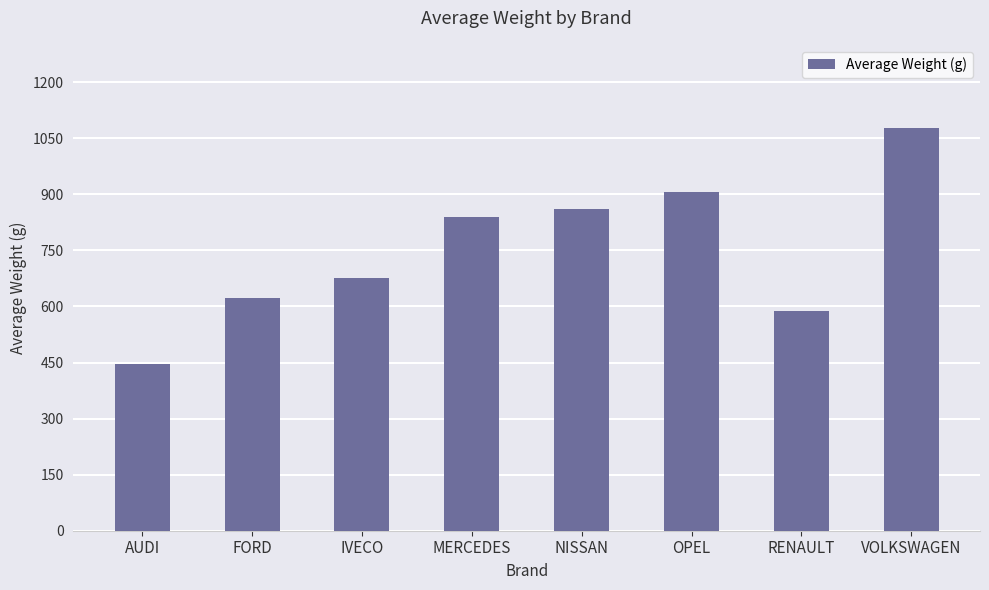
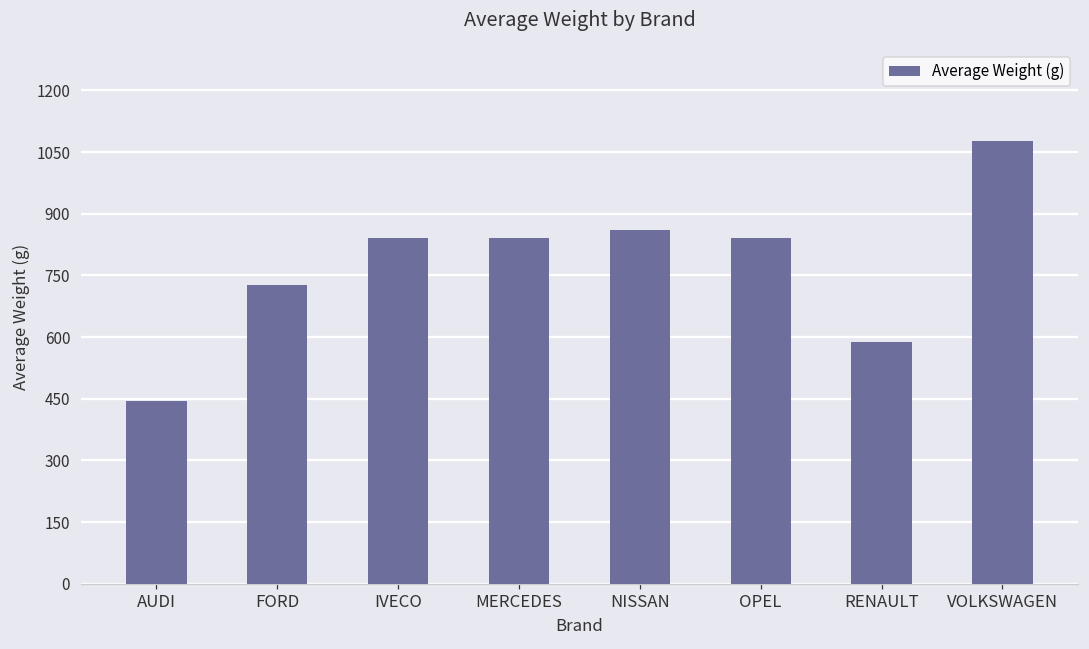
FORD: 620 -> 730
IVECO: 680 -> 840
OPEL: 910 -> 840
